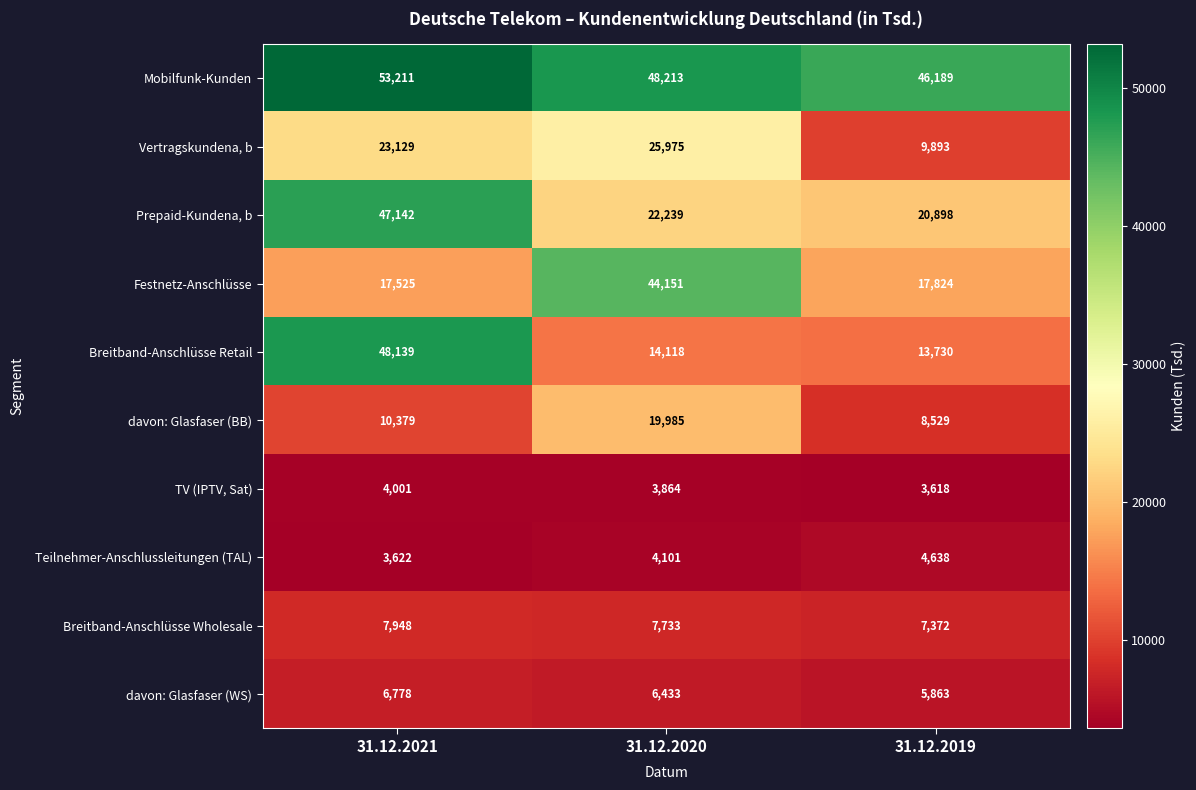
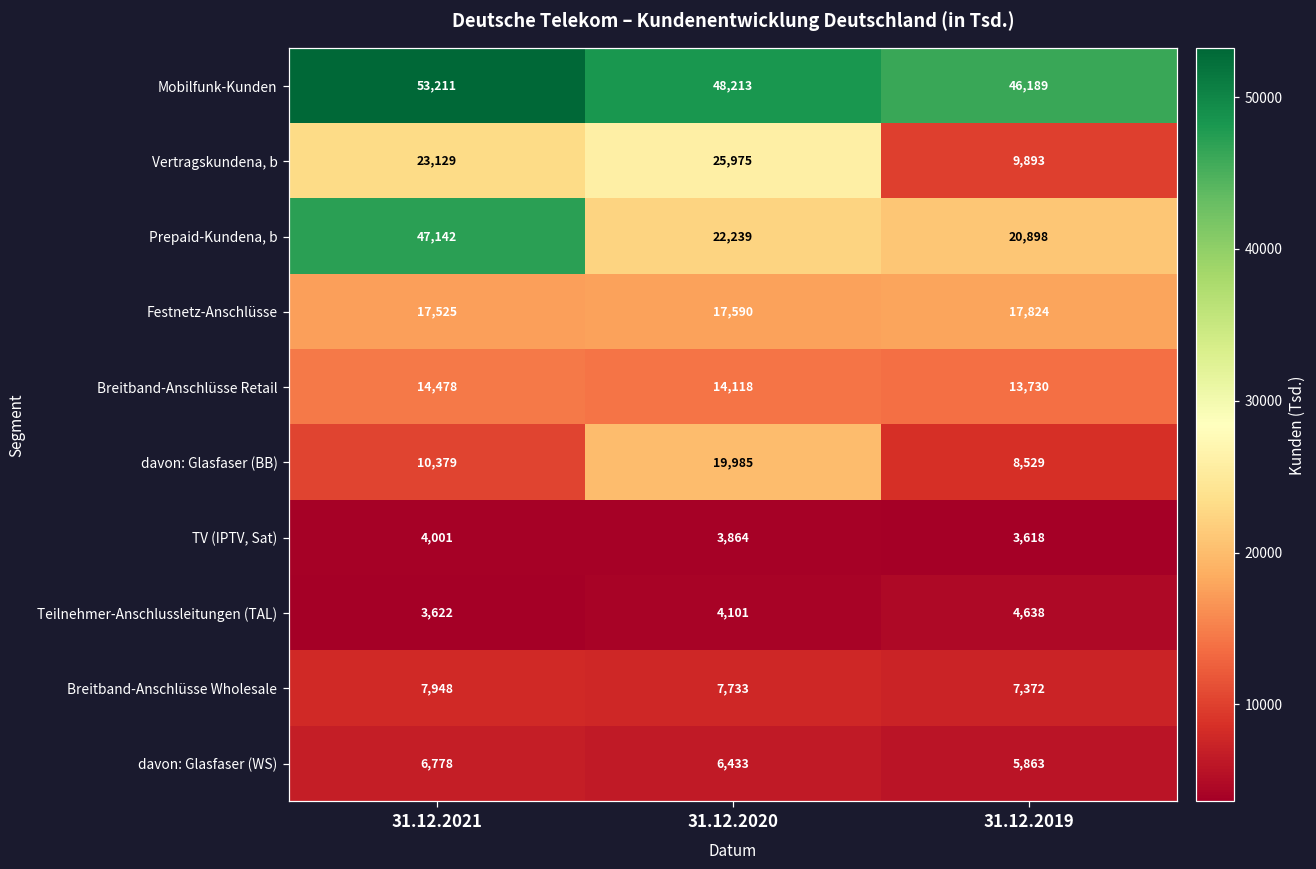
Festnetz-Anschlüsse, 31.12.2020: 44,151 -> 17,590
Breitband-Anschlüsse Retail, 31.12.2021: 48,139 -> 14,478
